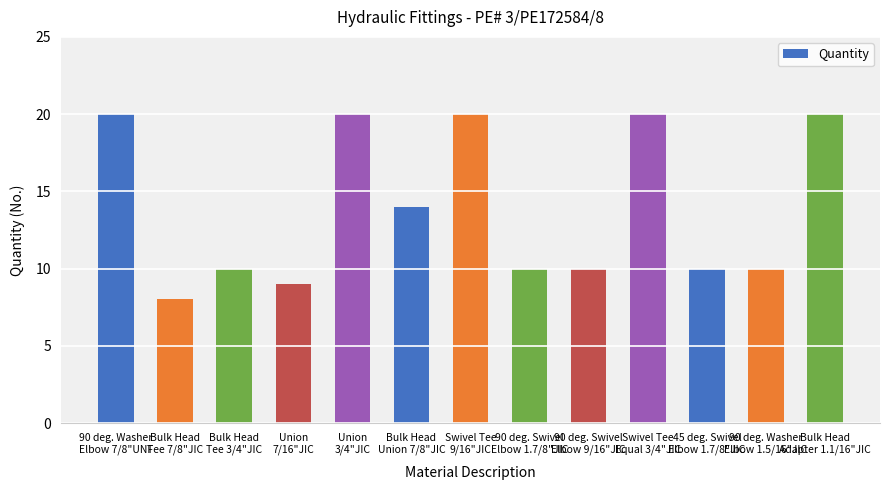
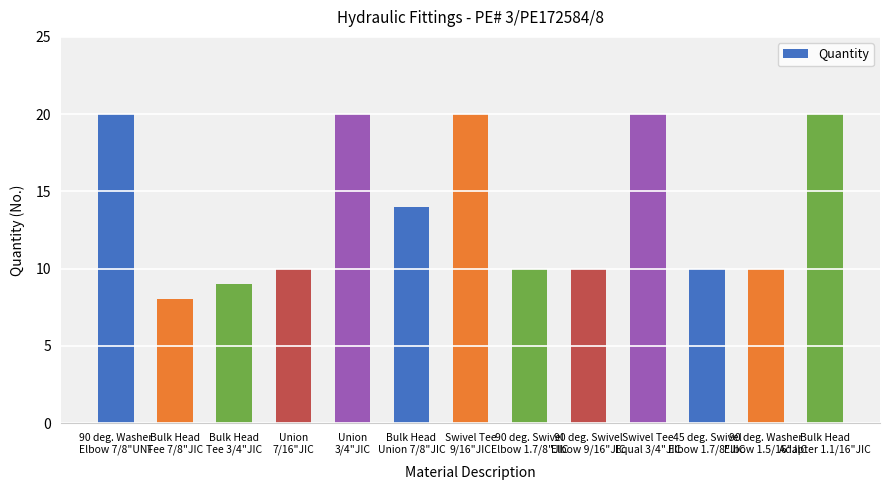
Bulk Head Tee 3/4"JIC: 10 -> 9
Union 7/16"JIC: 9 -> 10
